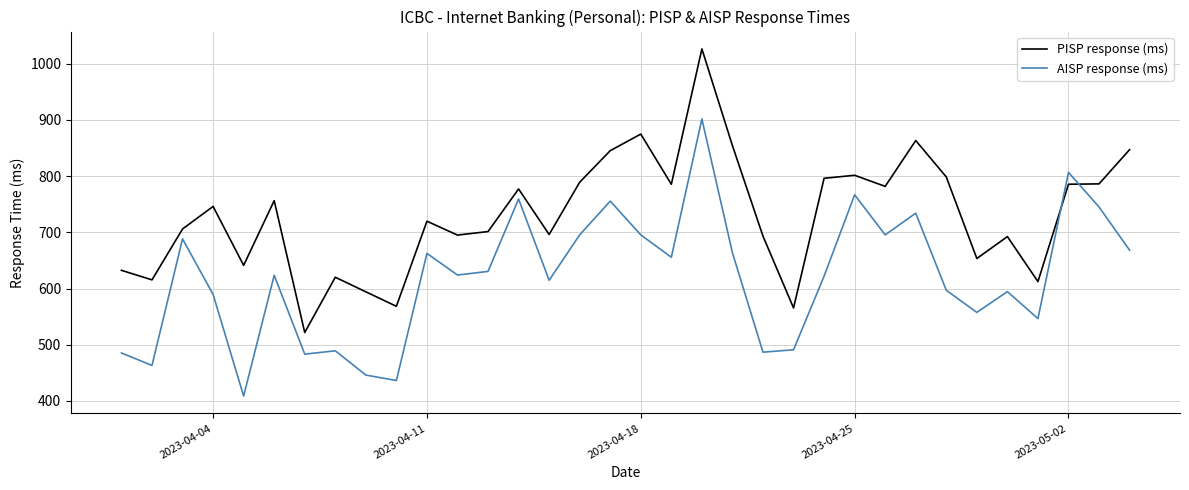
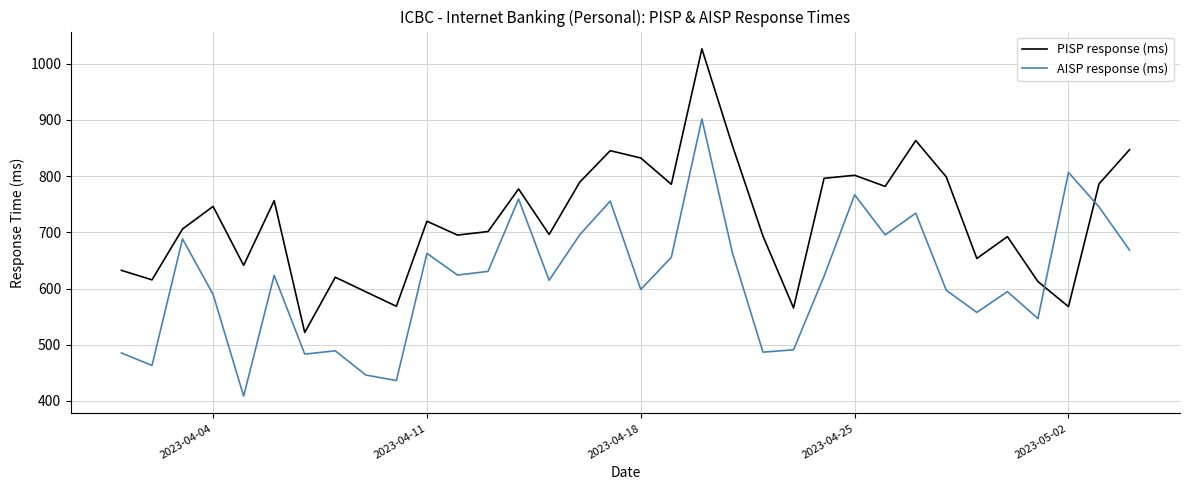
PISP response (ms), 2023-04-18: 870 -> 830
AISP response (ms), 2023-04-18: 700 -> 600
PISP response (ms), 2023-05-02: 790 -> 570
